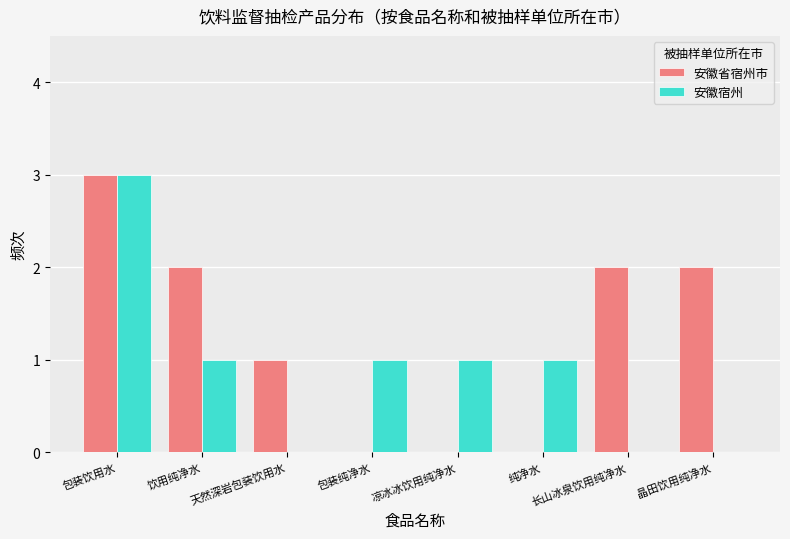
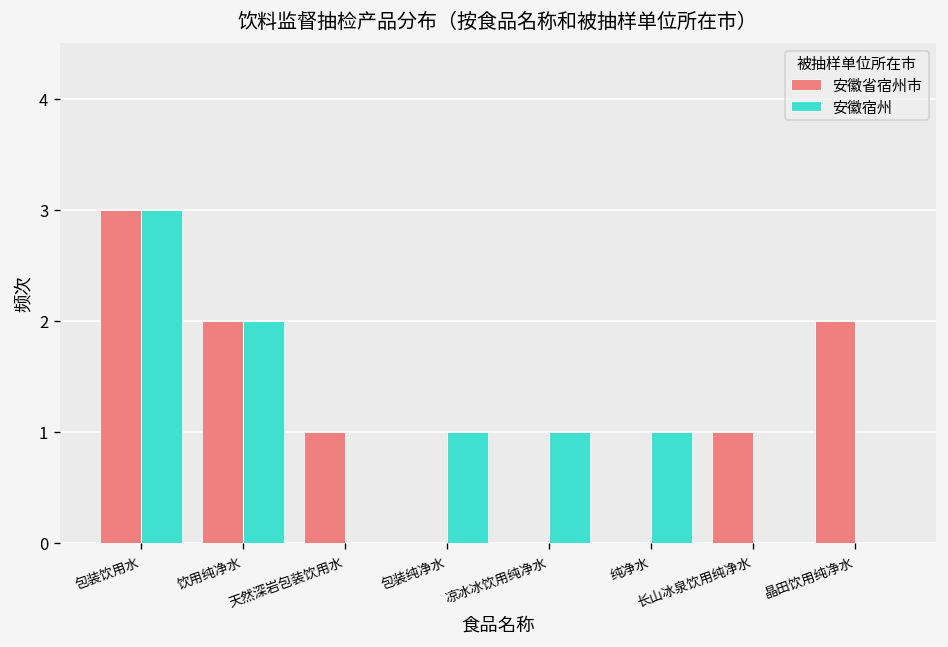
安徽宿州, 饮用纯净水: 1 -> 2
安徽省宿州市, 长山冰泉饮用纯净水: 2 -> 1
